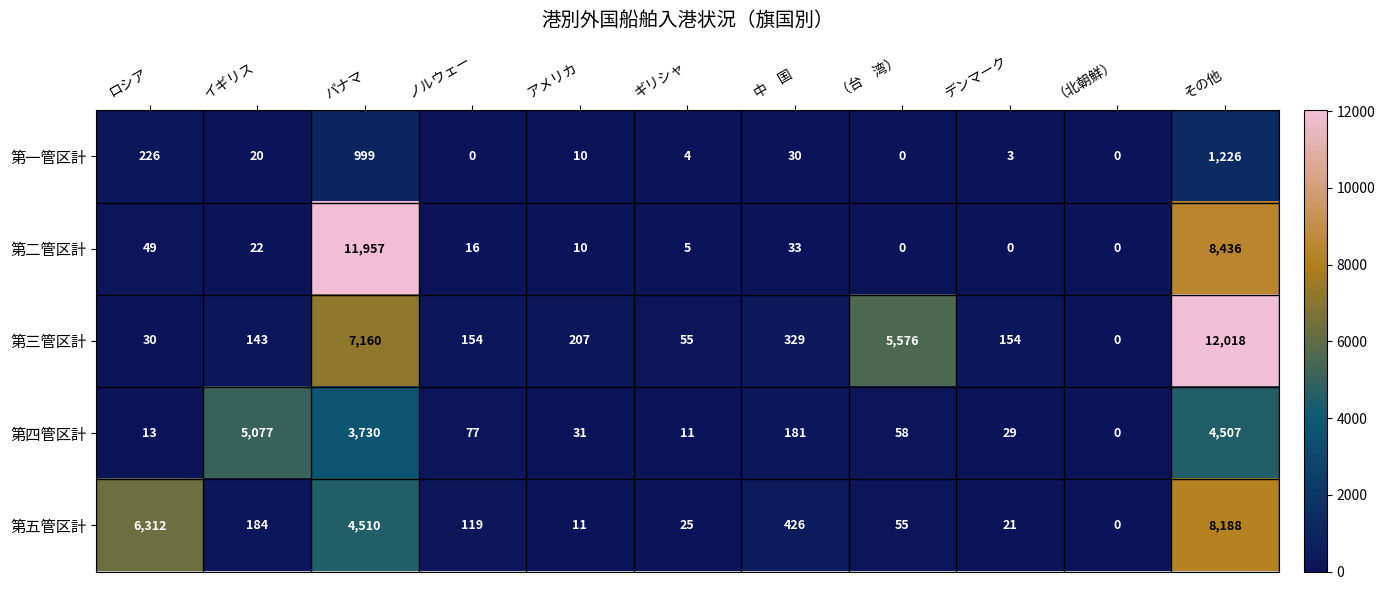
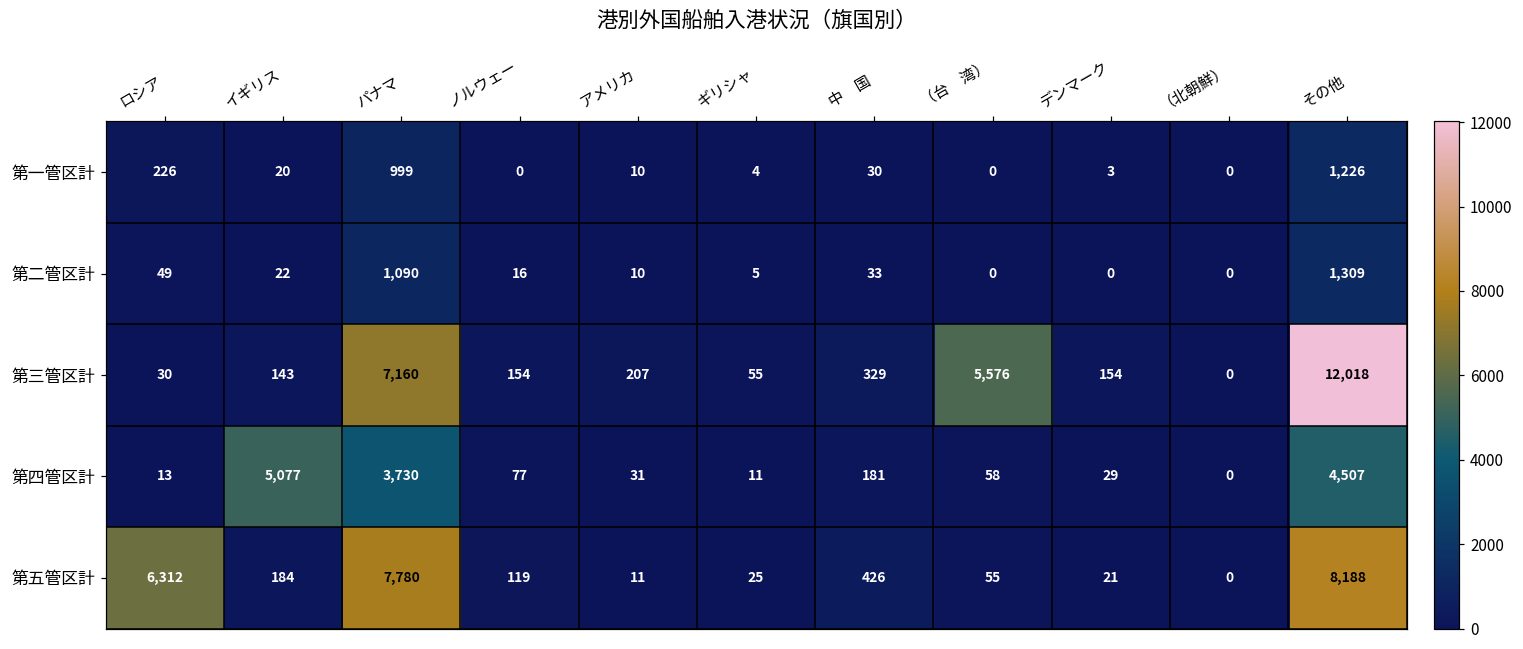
第二管区計, パナマ: 11,957 -> 1,090
第二管区計, その他: 8,436 -> 1,309
第五管区計, パナマ: 4,510 -> 7,780
